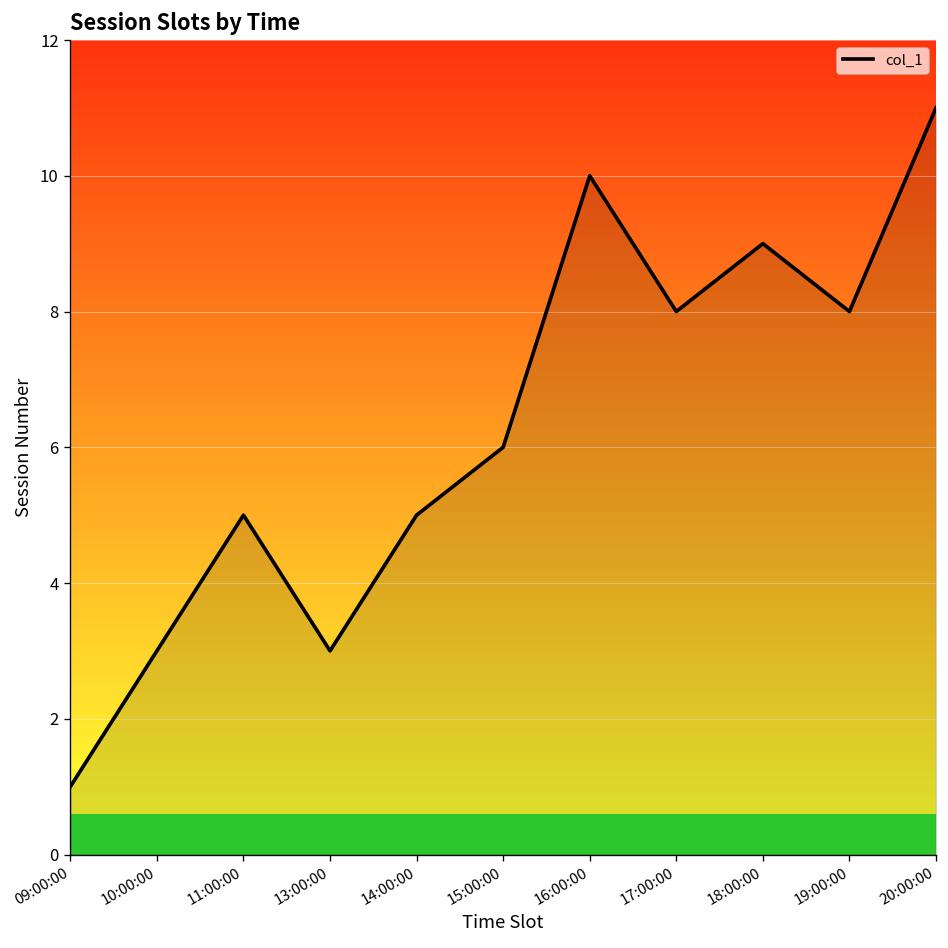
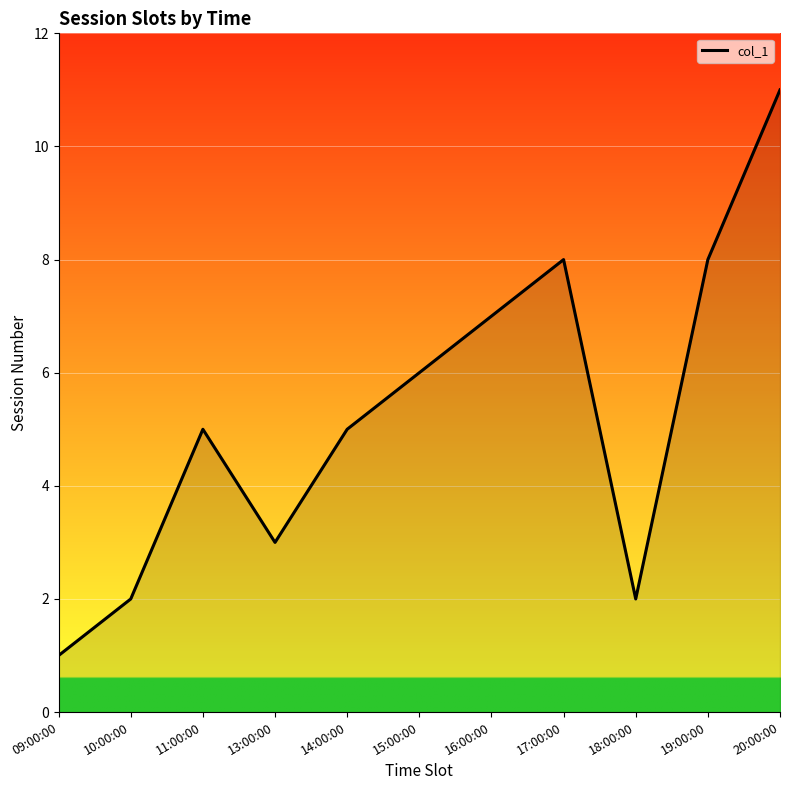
10:00:00: 3 -> 2
16:00:00: 10 -> 7
18:00:00: 9 -> 2
